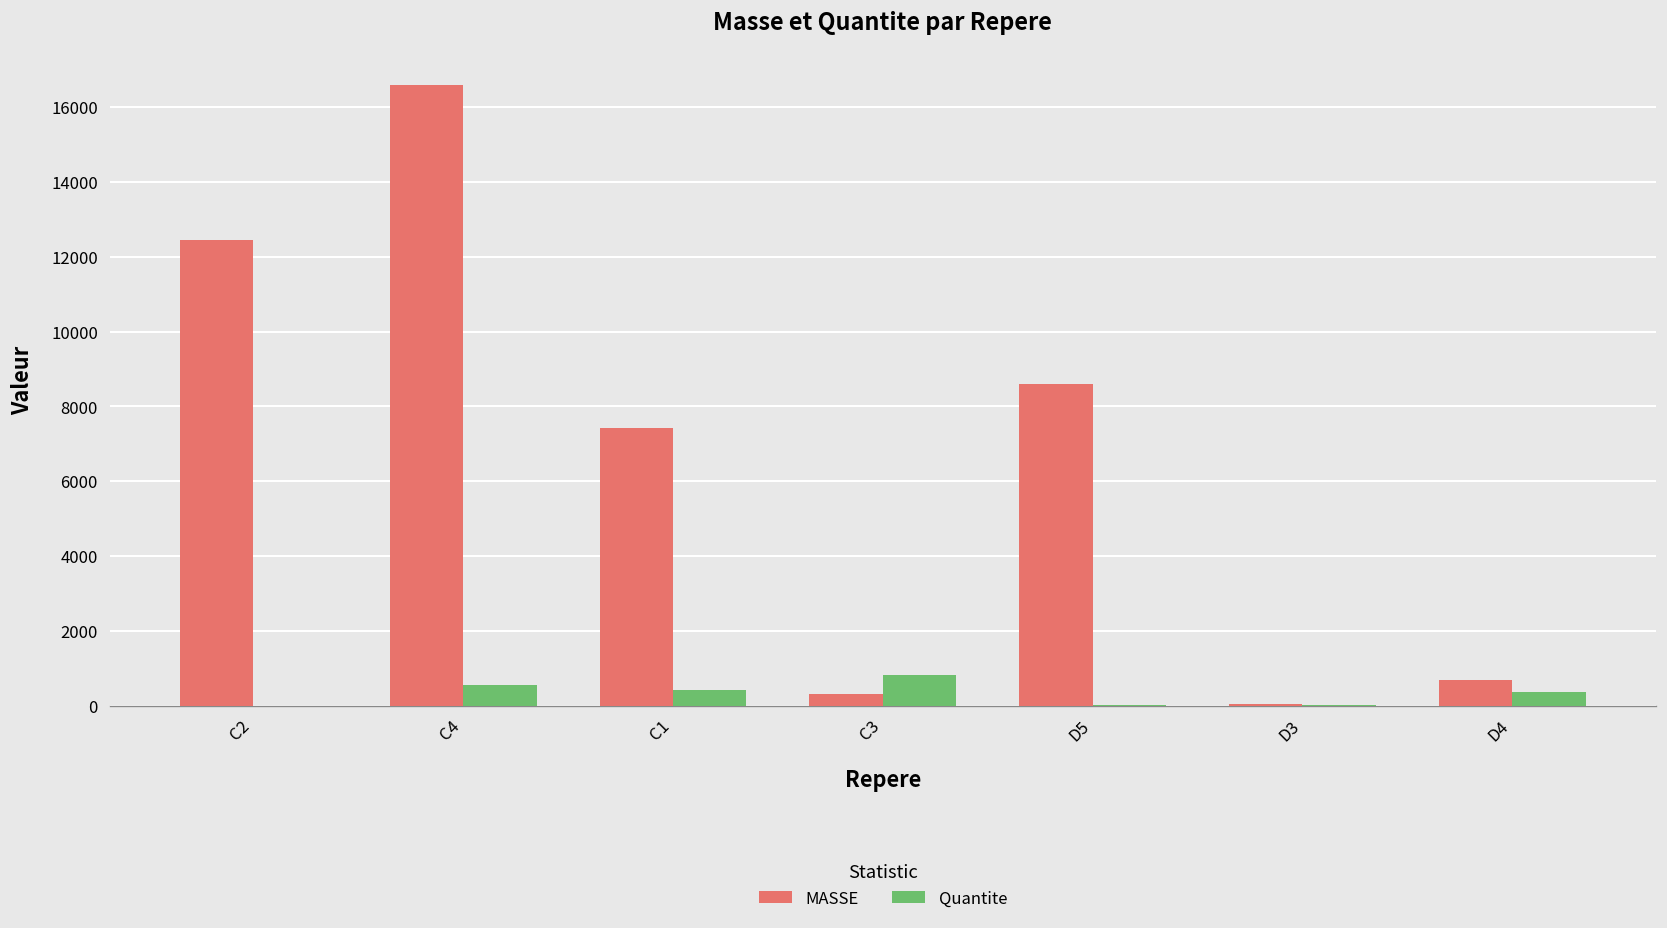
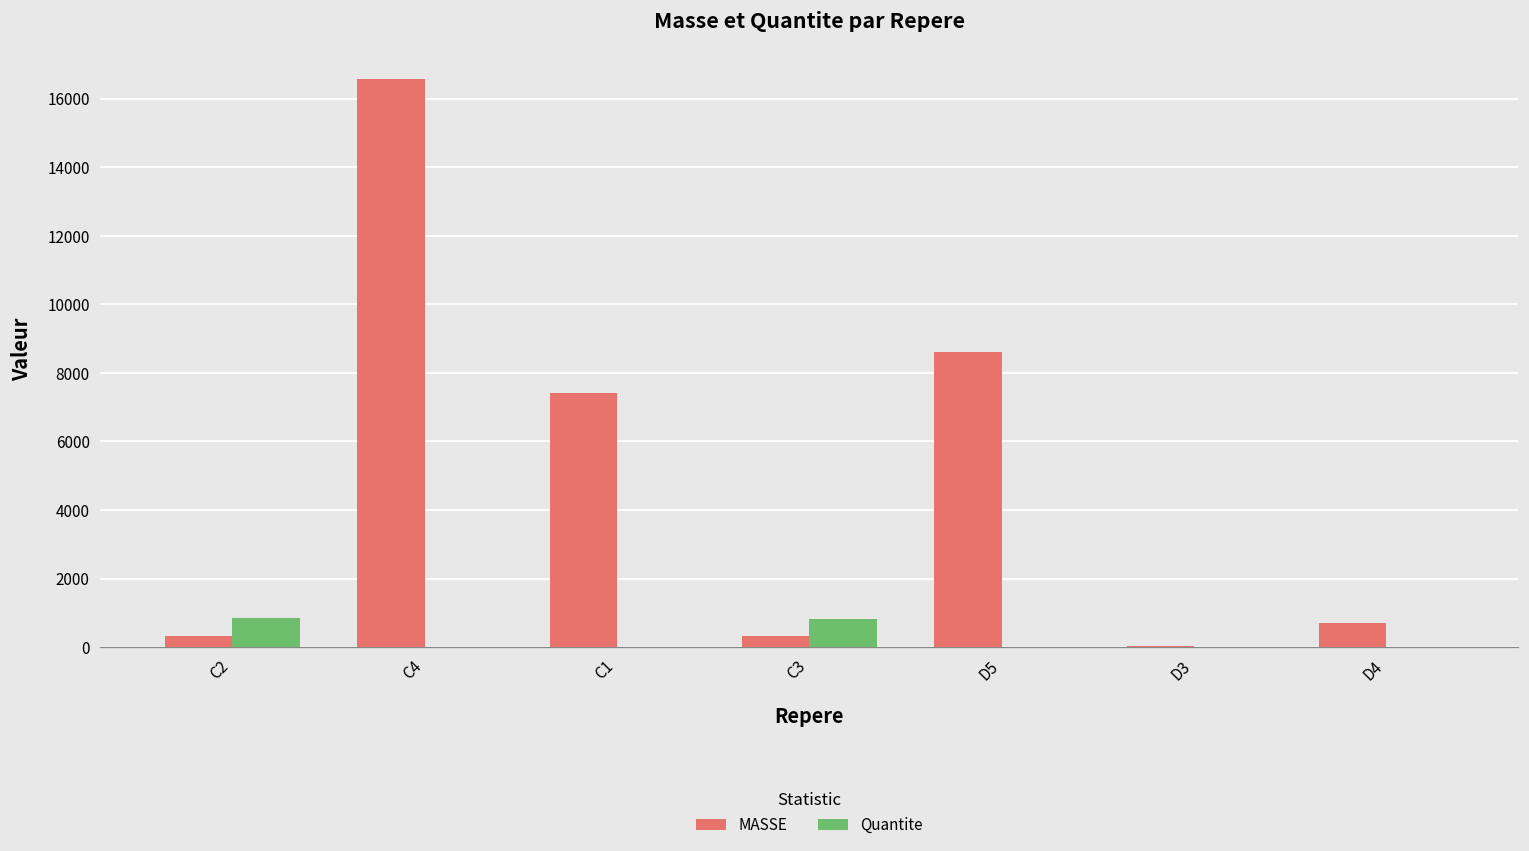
MASSE, C2: 12400 -> 300
Quantite, C2: 0 -> 800
Quantite, C4: 500 -> 0
Quantite, C1: 400 -> 0
Quantite, D4: 400 -> 0
